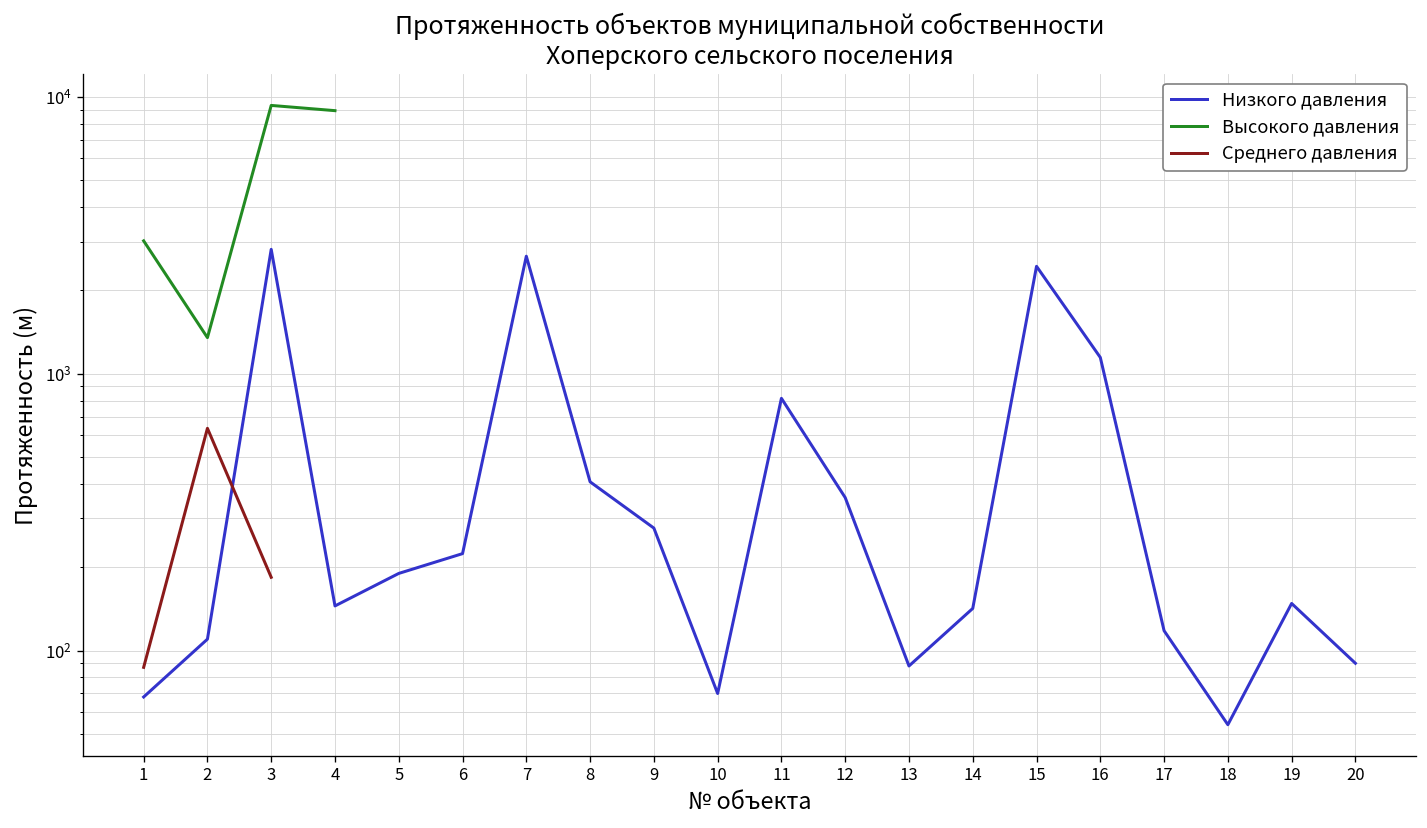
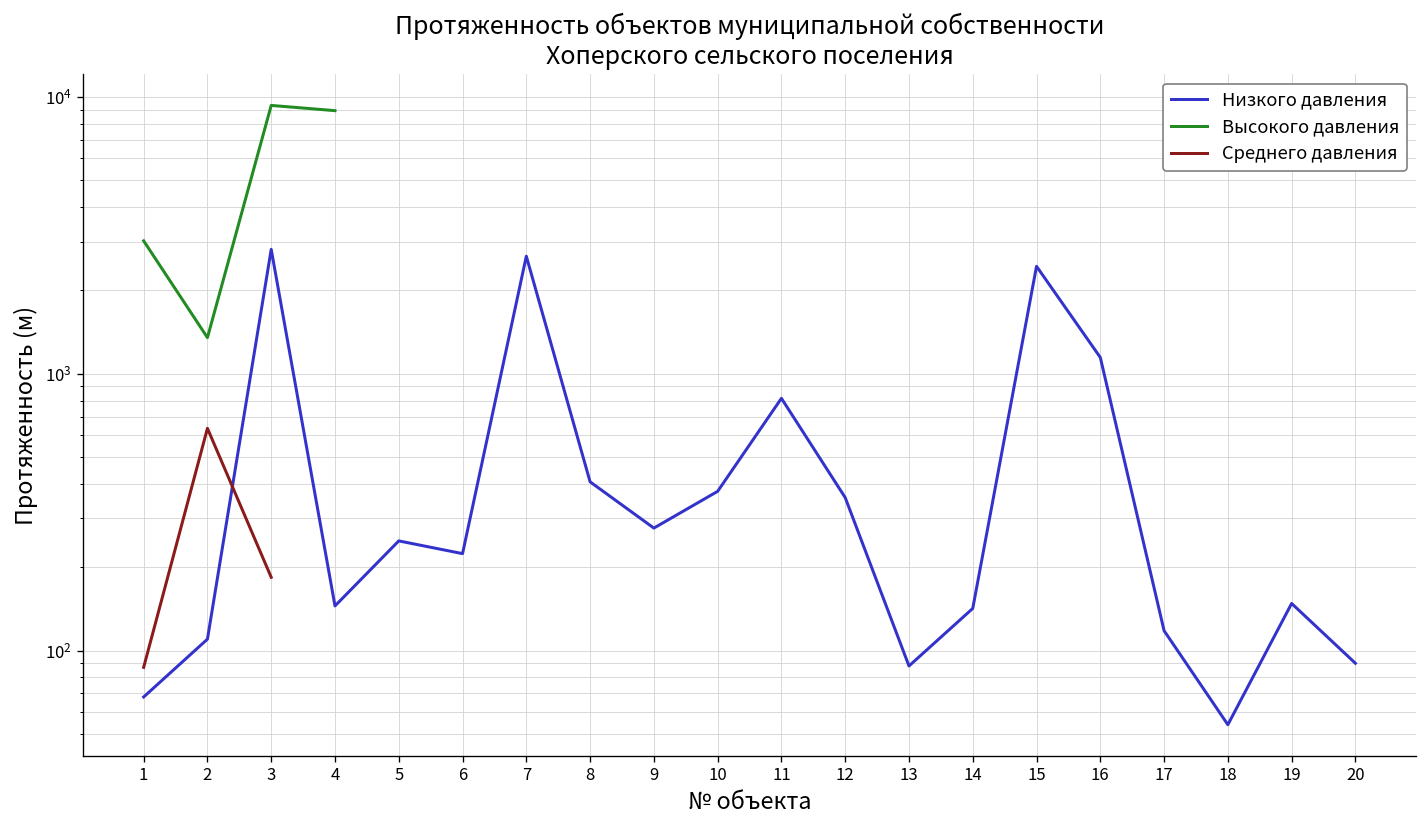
Низкого давления, 5: 190 -> 250
Низкого давления, 10: 70 -> 380
